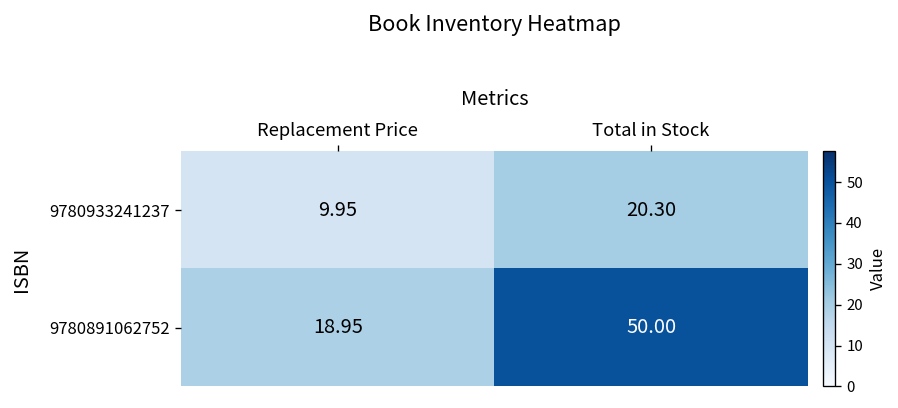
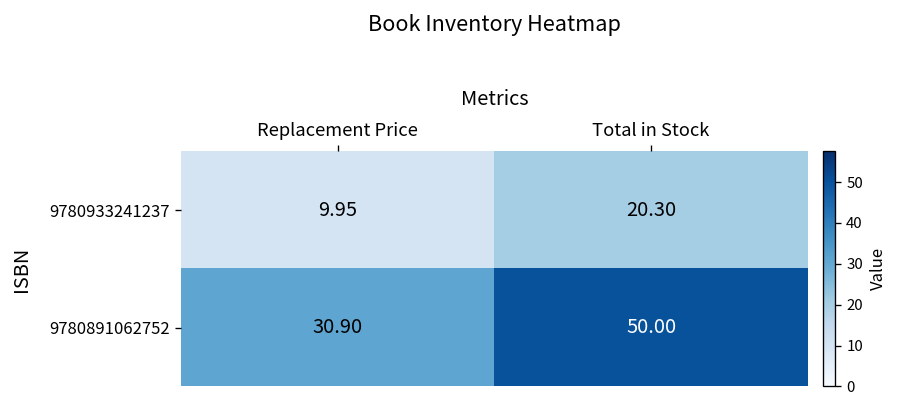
9780891062752, Replacement Price: 18.95 -> 30.90
